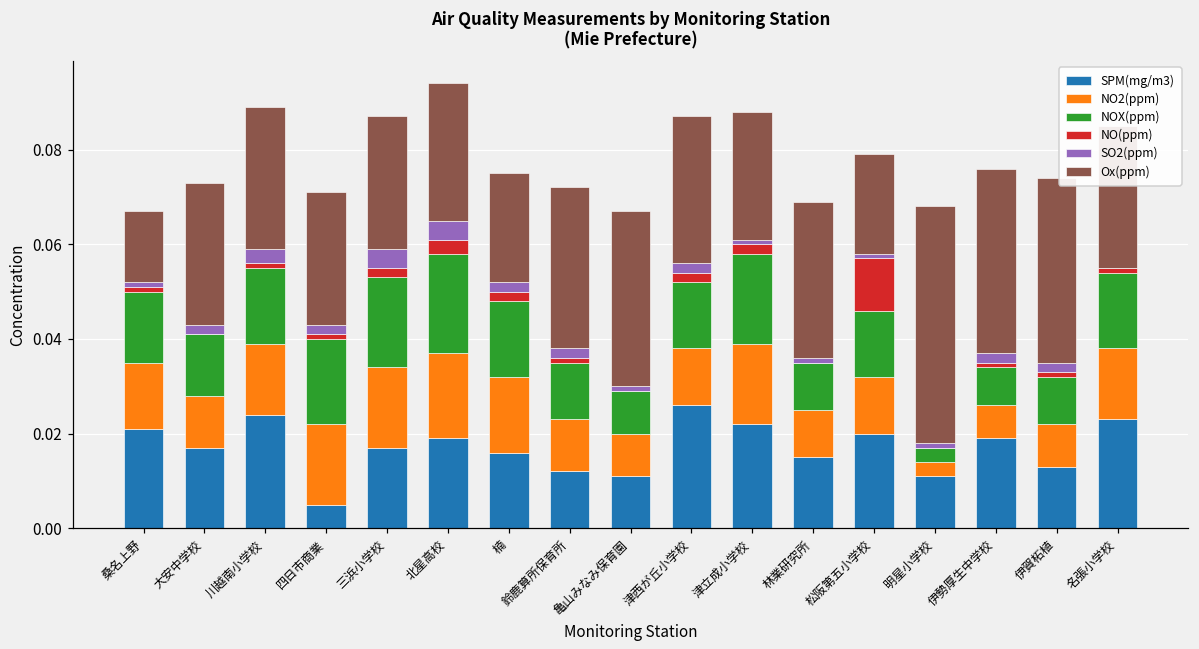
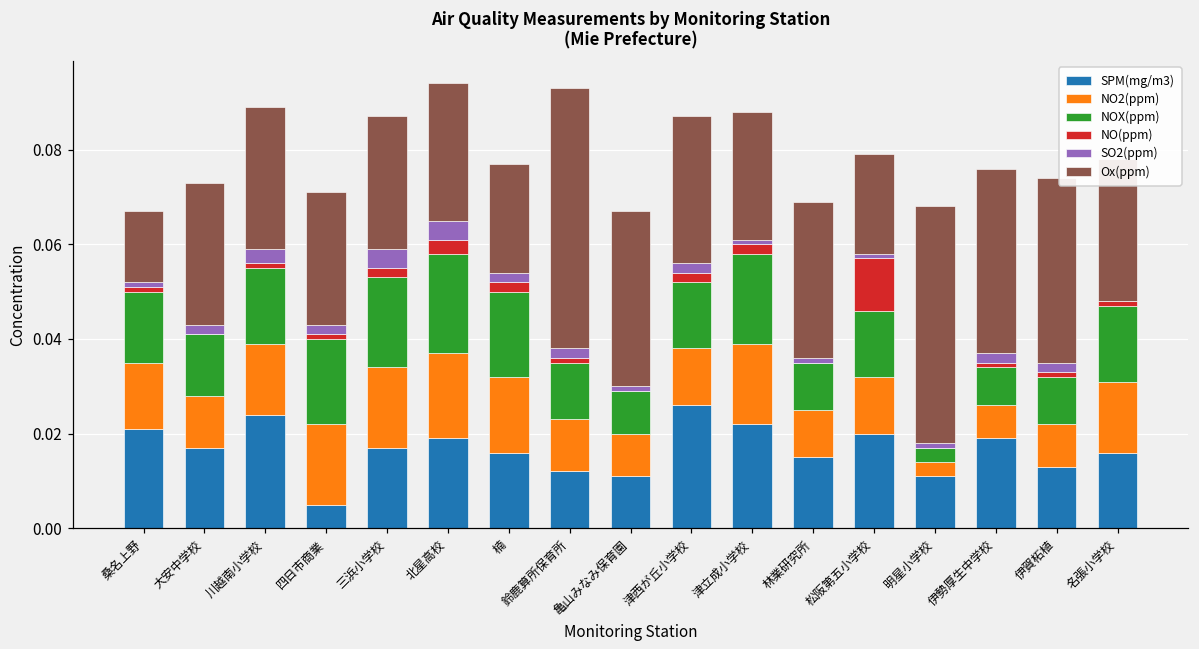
NOX(ppm), 楠: 0.016 -> 0.018
Ox(ppm), 鈴鹿算所保育所: 0.034 -> 0.055
SPM(mg/m3), 名張小学校: 0.023 -> 0.016
